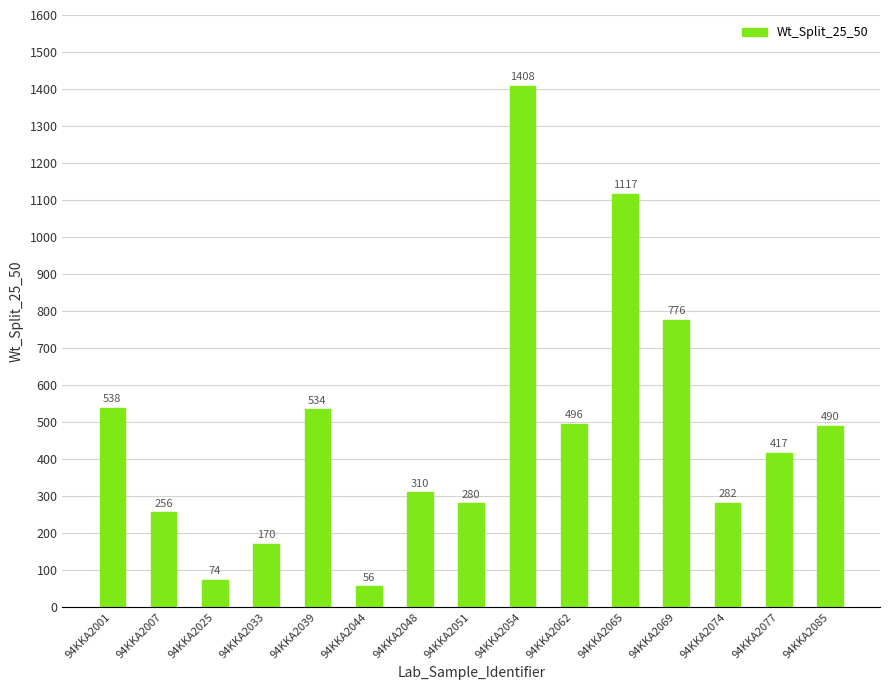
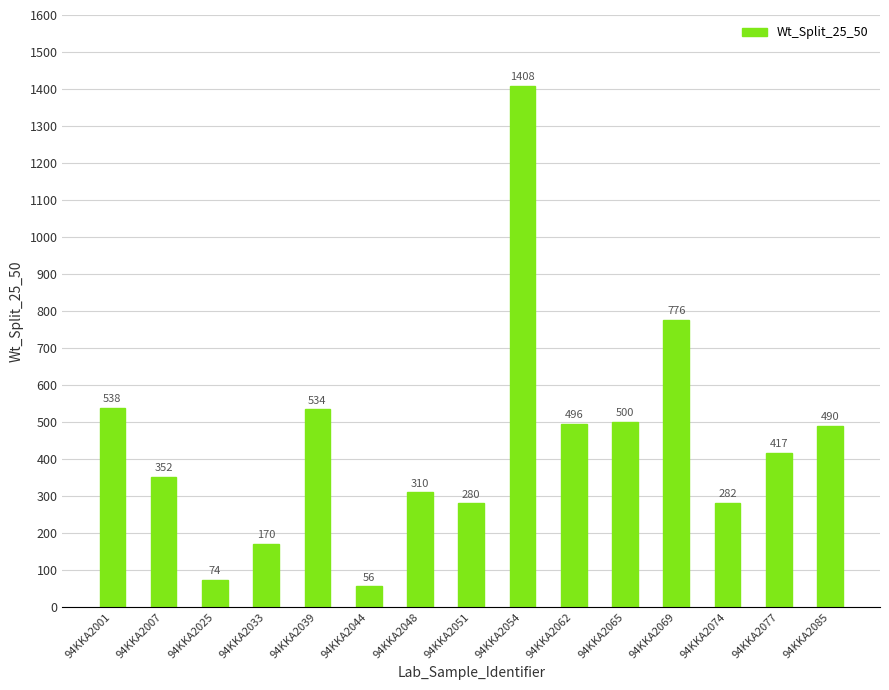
94KKA2007: 256 -> 352
94KKA2065: 1117 -> 500
